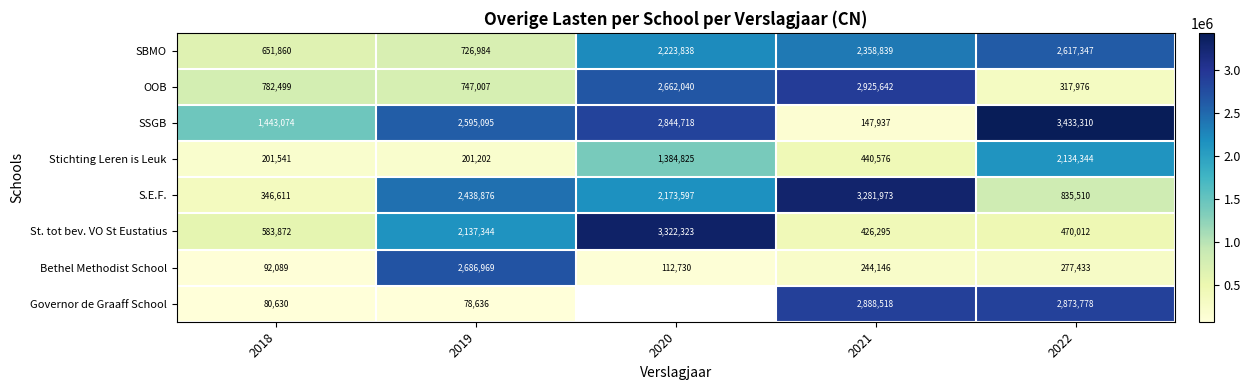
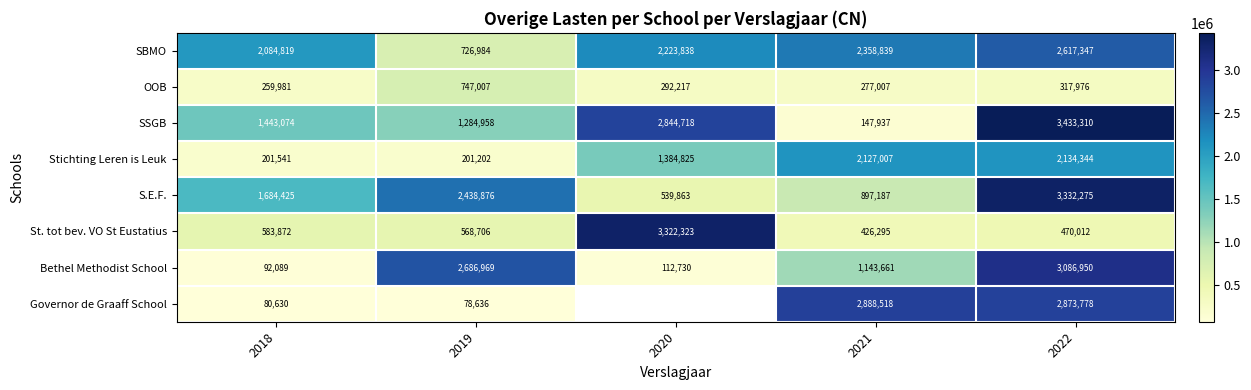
SBMO, 2018: 651,860 -> 2,084,819
OOB, 2018: 782,499 -> 259,981
OOB, 2020: 2,662,040 -> 292,217
OOB, 2021: 2,925,642 -> 277,007
SSGB, 2019: 2,595,095 -> 1,284,958
Stichting Leren is Leuk, 2021: 440,576 -> 2,127,007
S.E.F., 2018: 346,611 -> 1,684,425
S.E.F., 2020: 2,173,597 -> 539,863
S.E.F., 2021: 3,281,973 -> 897,187
S.E.F., 2022: 835,510 -> 3,332,275
St. tot bev. VO St Eustatius, 2019: 2,137,344 -> 568,706
Bethel Methodist School, 2021: 244,146 -> 1,143,661
Bethel Methodist School, 2022: 277,433 -> 3,086,950
